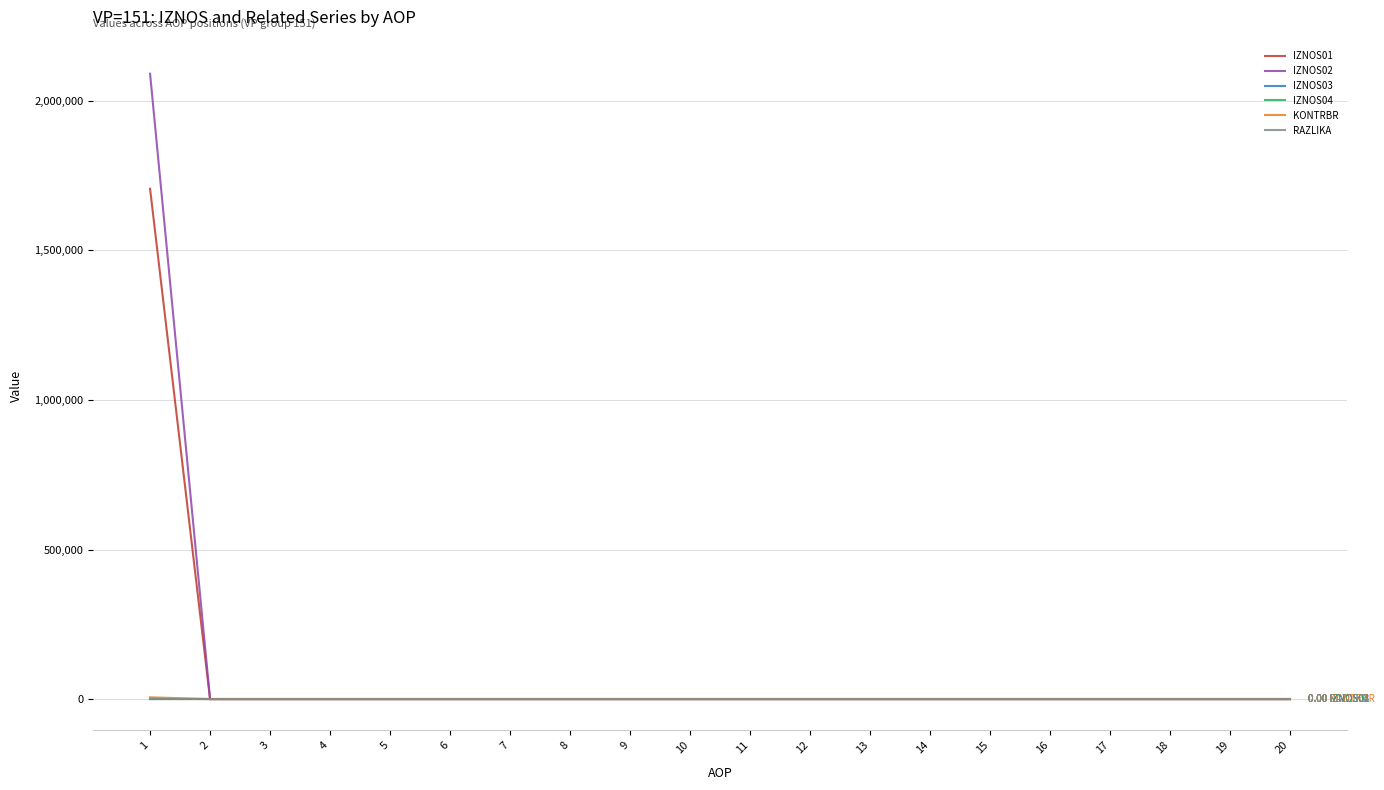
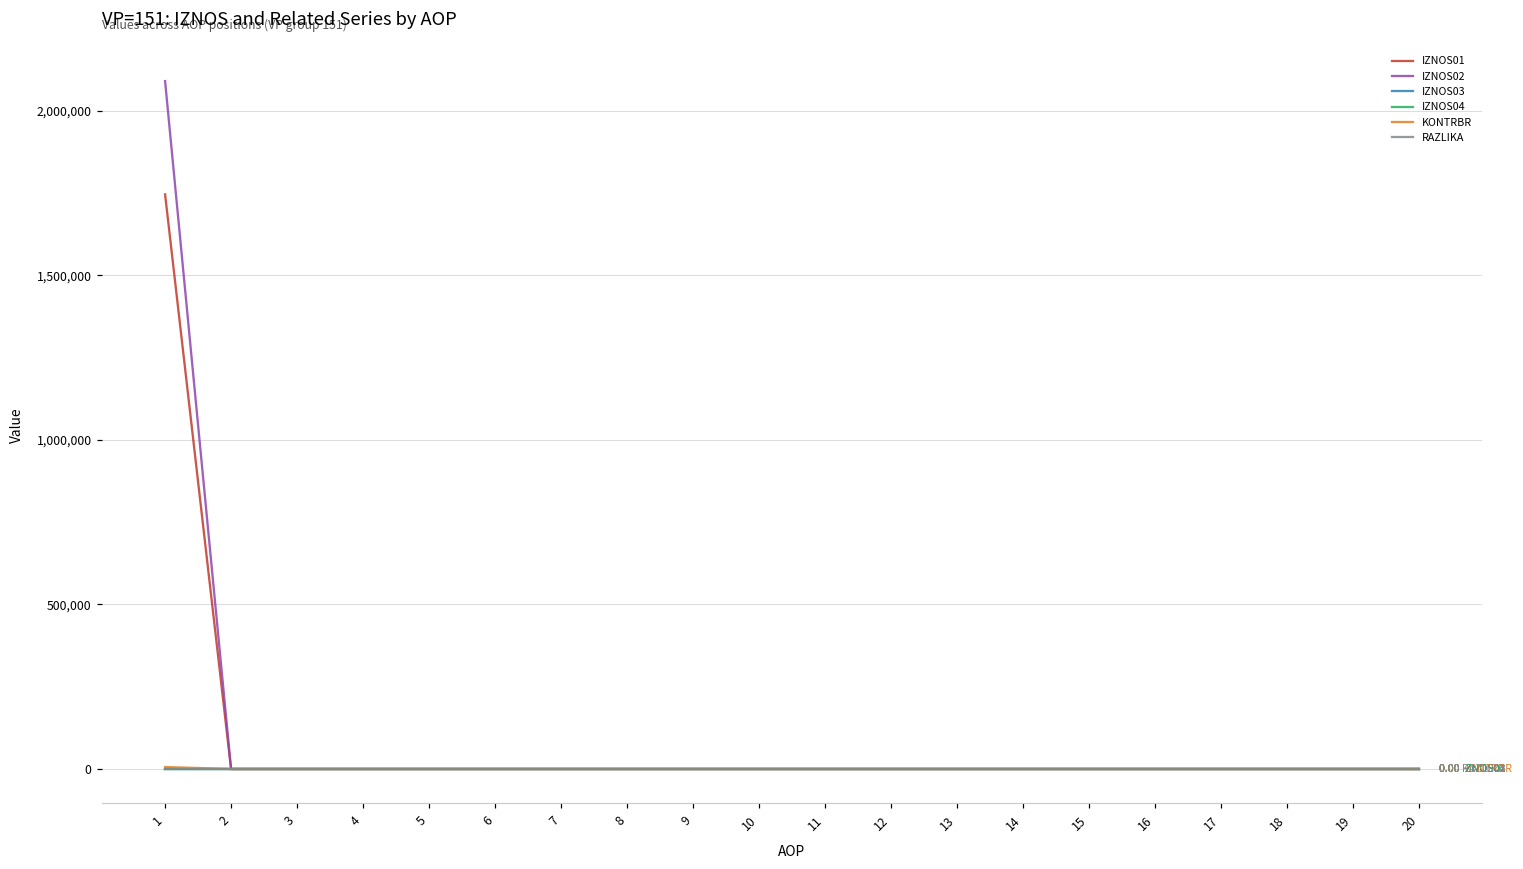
IZNOS01, 1: 1,710,000 -> 1,750,000
